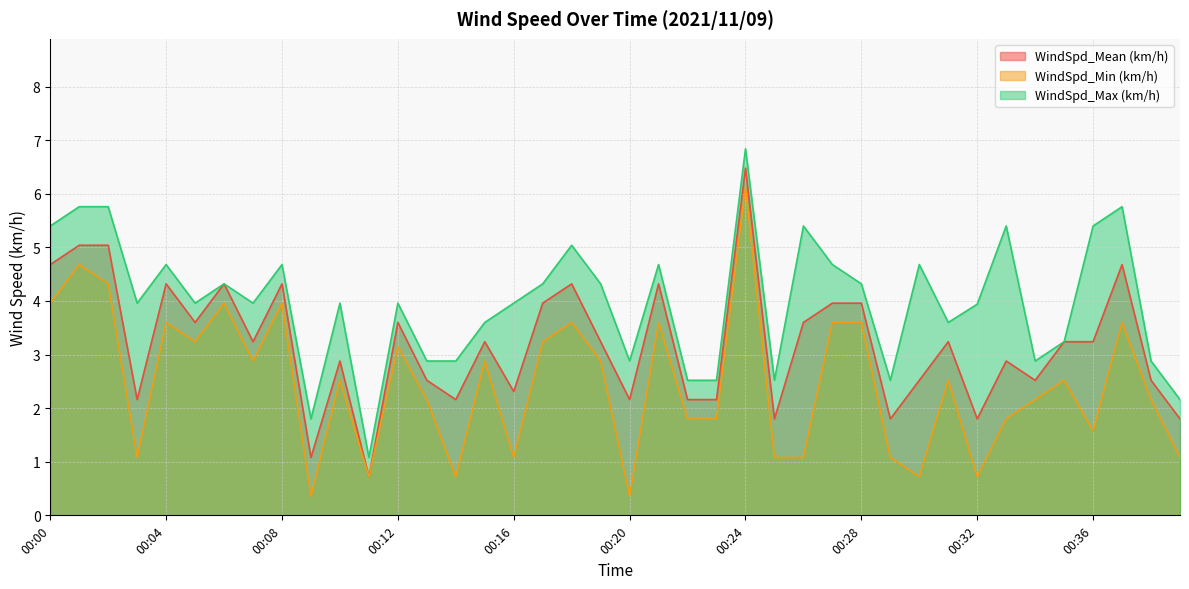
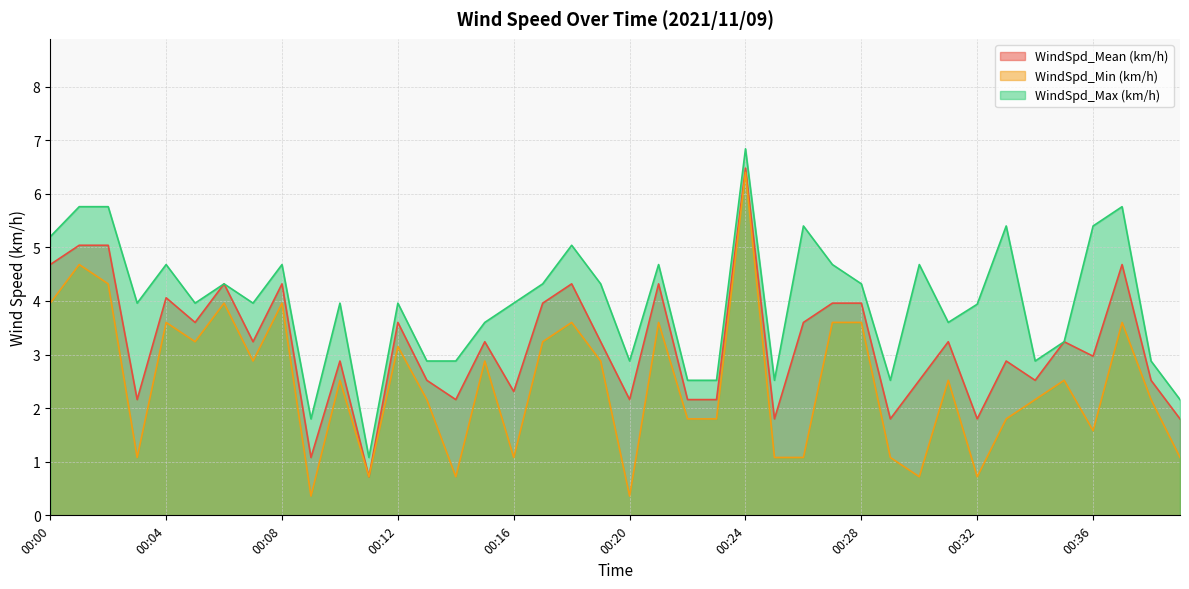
WindSpd_Max (km/h), 00:00: 5.4 -> 5.2
WindSpd_Mean (km/h), 00:04: 4.3 -> 4.1
WindSpd_Min (km/h), 00:24: 6.1 -> 6.4
WindSpd_Mean (km/h), 00:36: 3.2 -> 3.0
